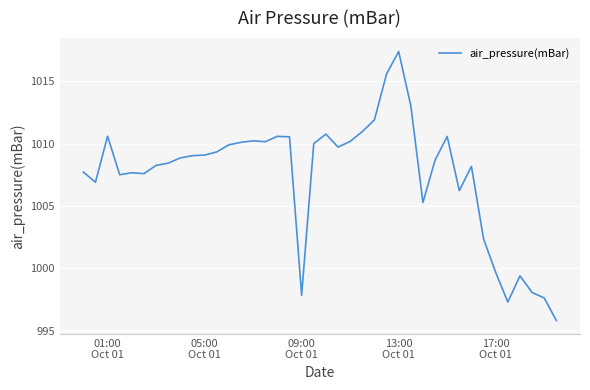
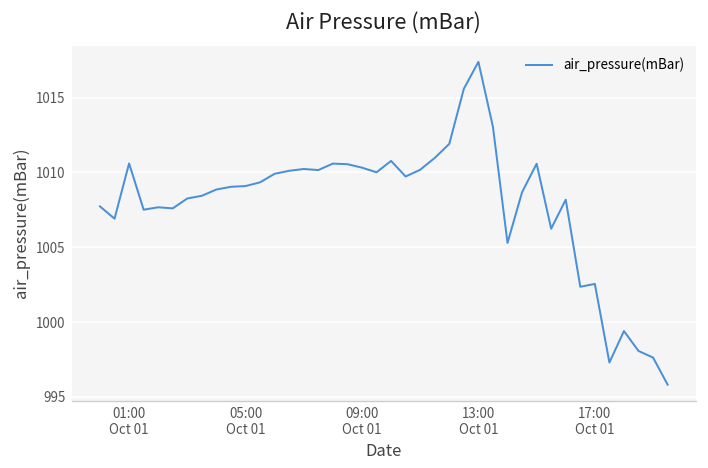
09:00 Oct 01: 997.9 -> 1010.3
17:00 Oct 01: 999.7 -> 1002.6
